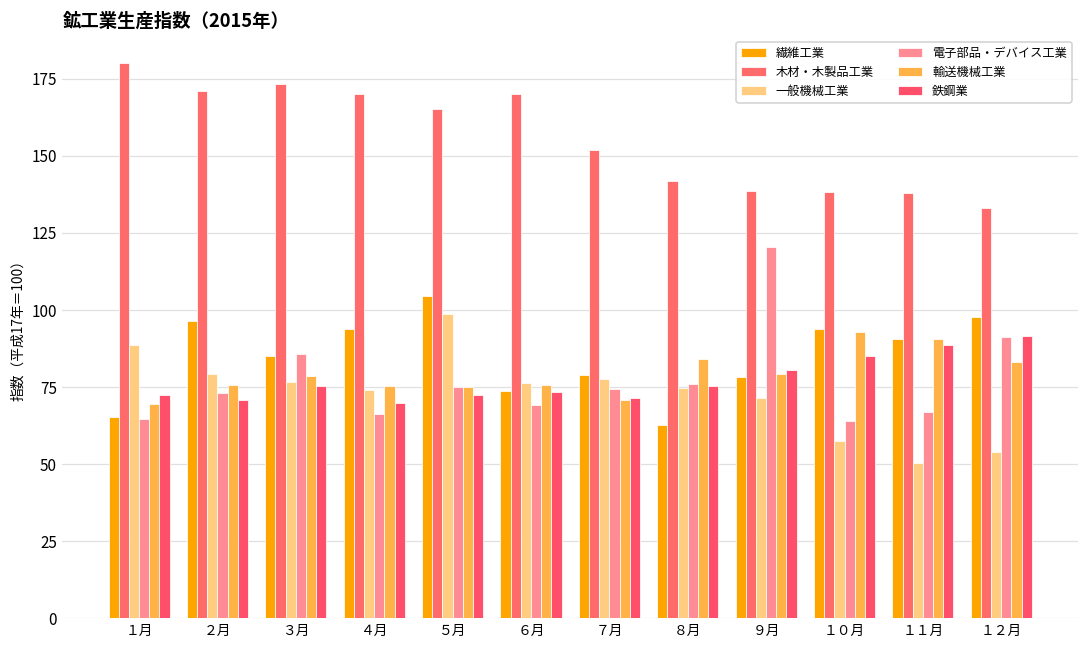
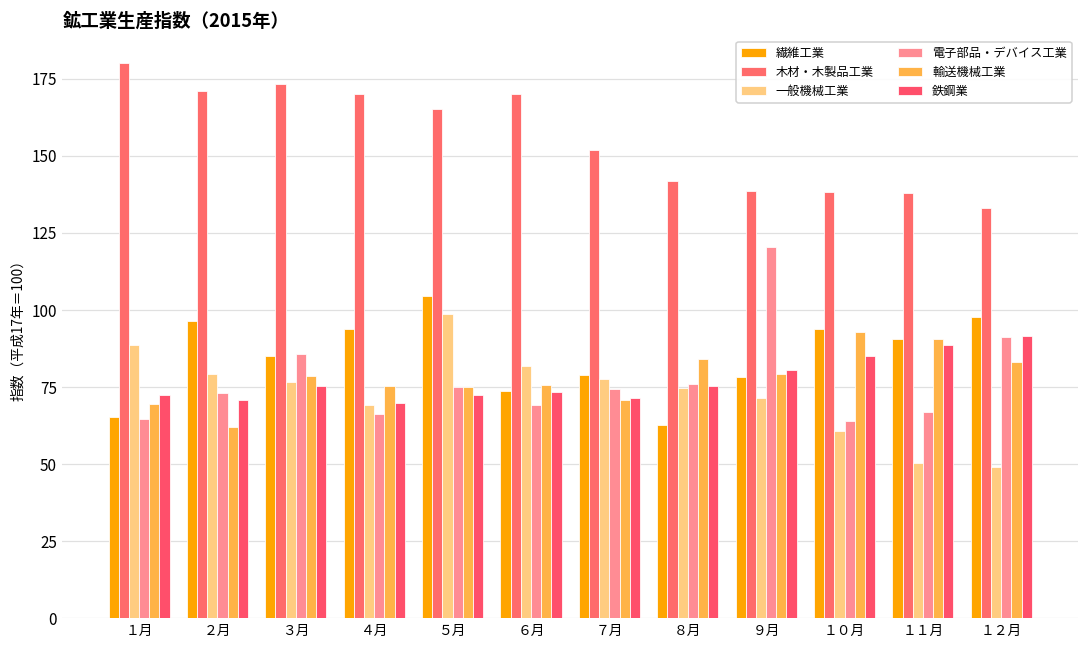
輸送機械工業, ２月: 76 -> 62
一般機械工業, ４月: 74 -> 69
一般機械工業, ６月: 76 -> 82
一般機械工業, １０月: 58 -> 61
一般機械工業, １２月: 54 -> 49
